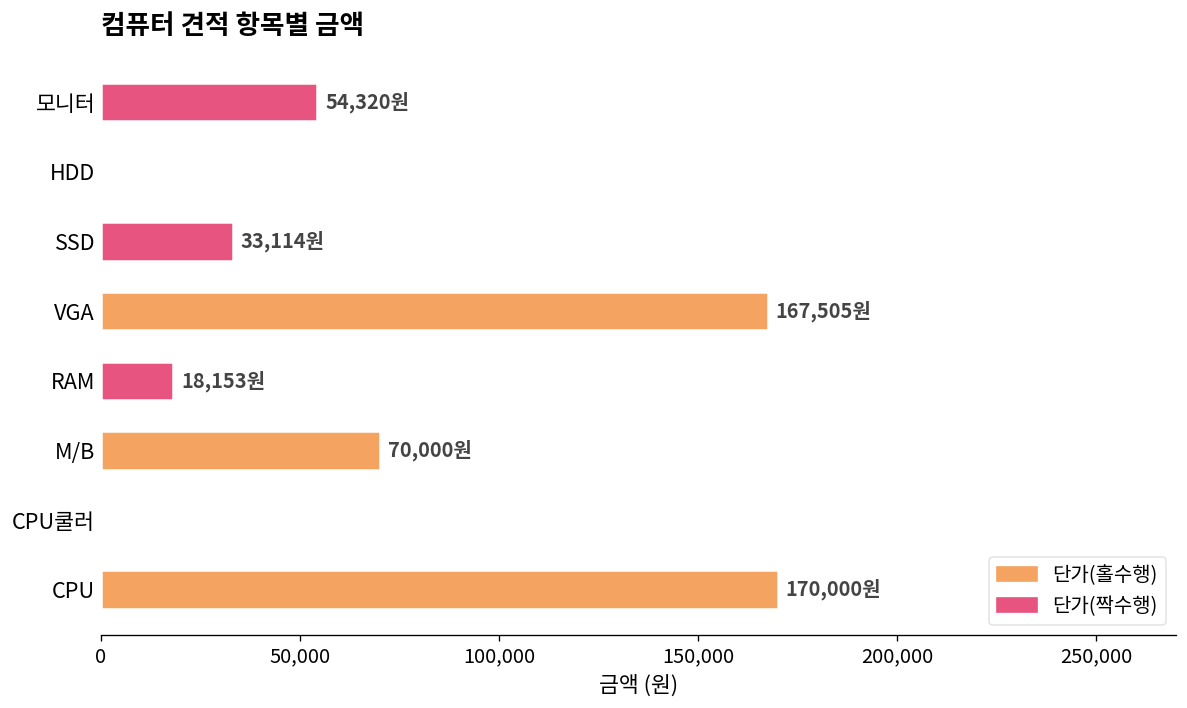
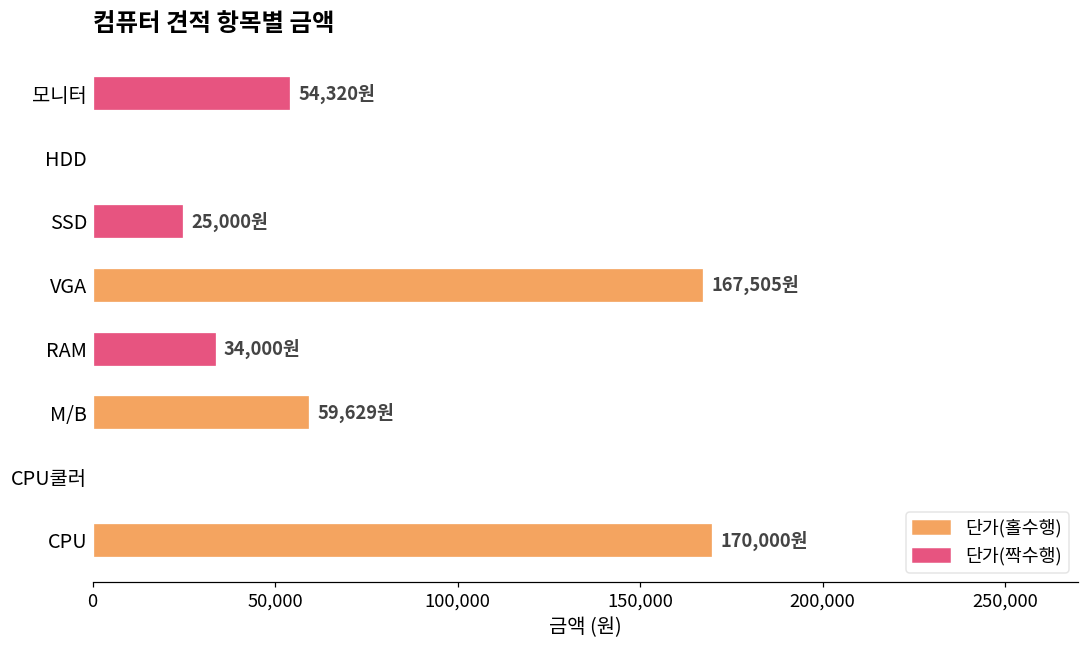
SSD: 33,114원 -> 25,000원
RAM: 18,153원 -> 34,000원
M/B: 70,000원 -> 59,629원
